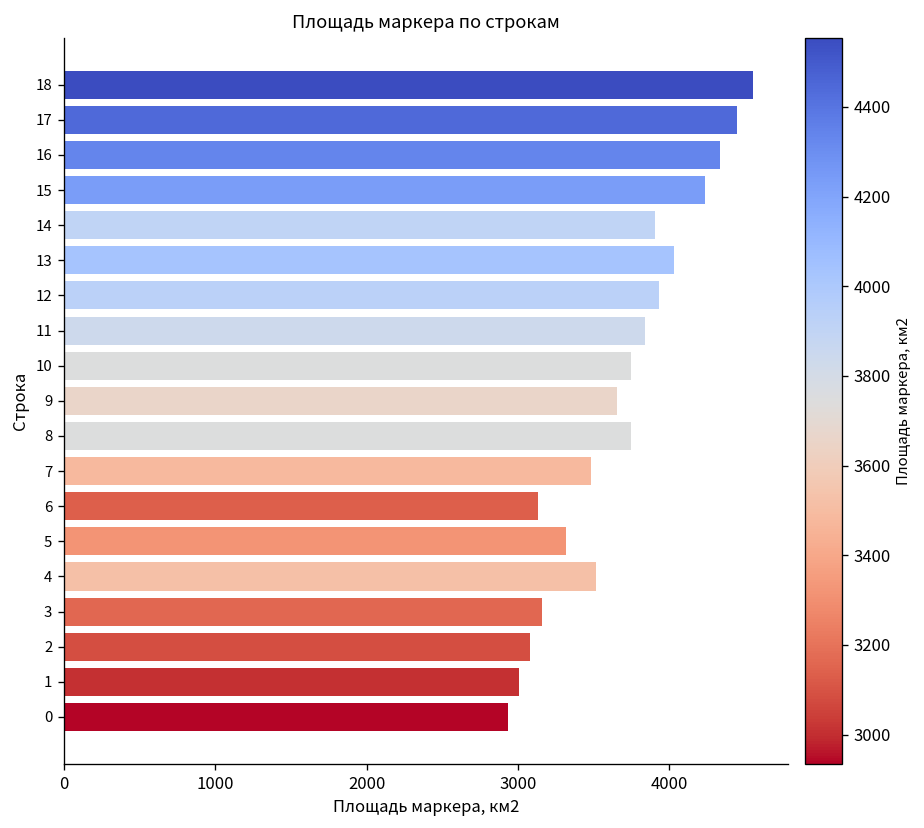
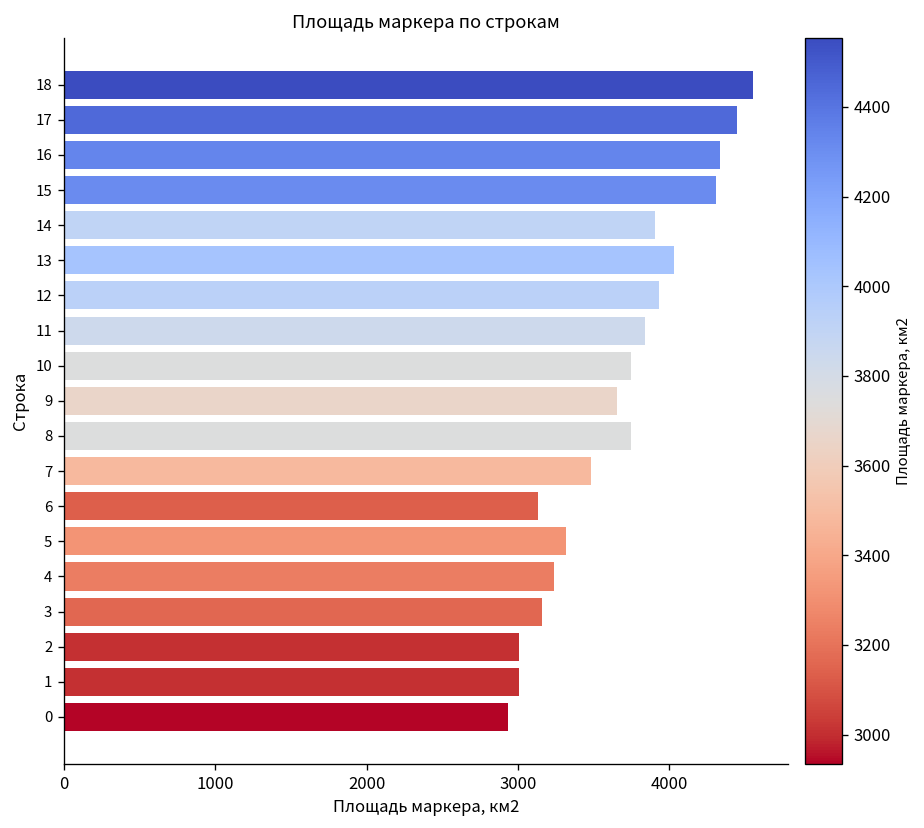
15: 4230 -> 4310
4: 3520 -> 3240
2: 3080 -> 3010
